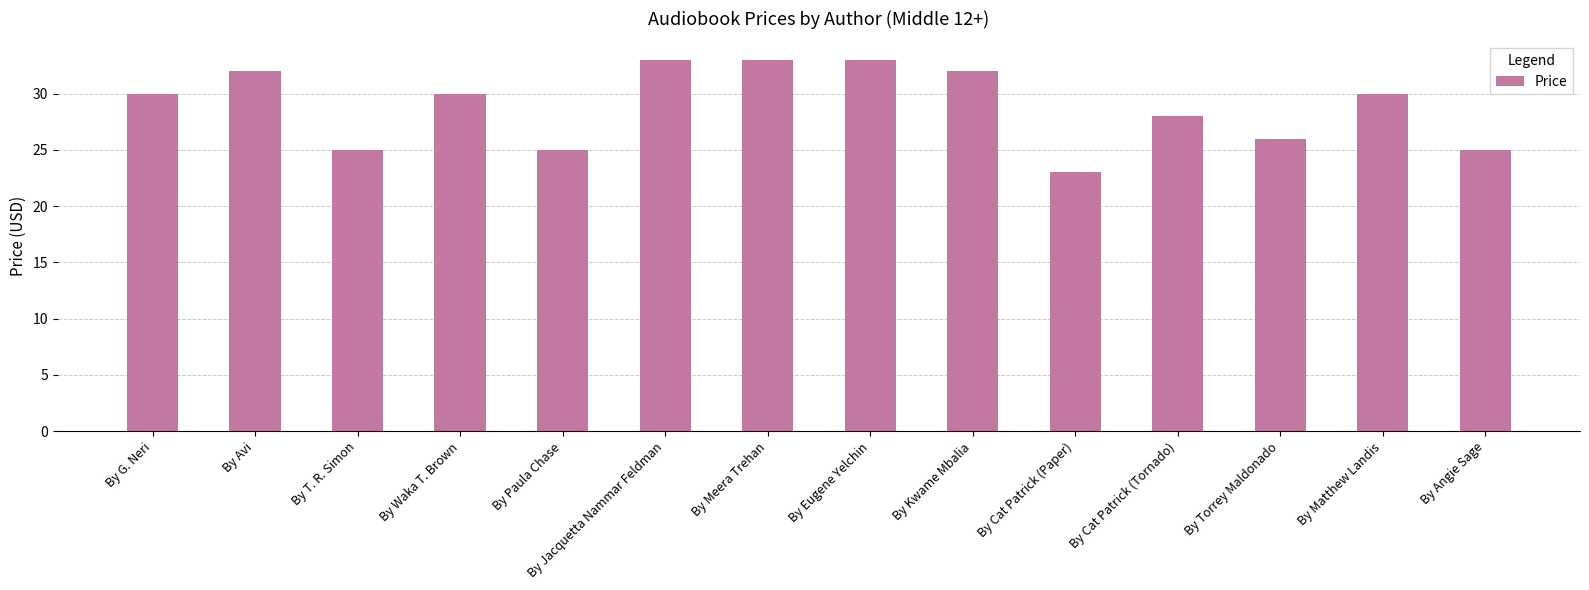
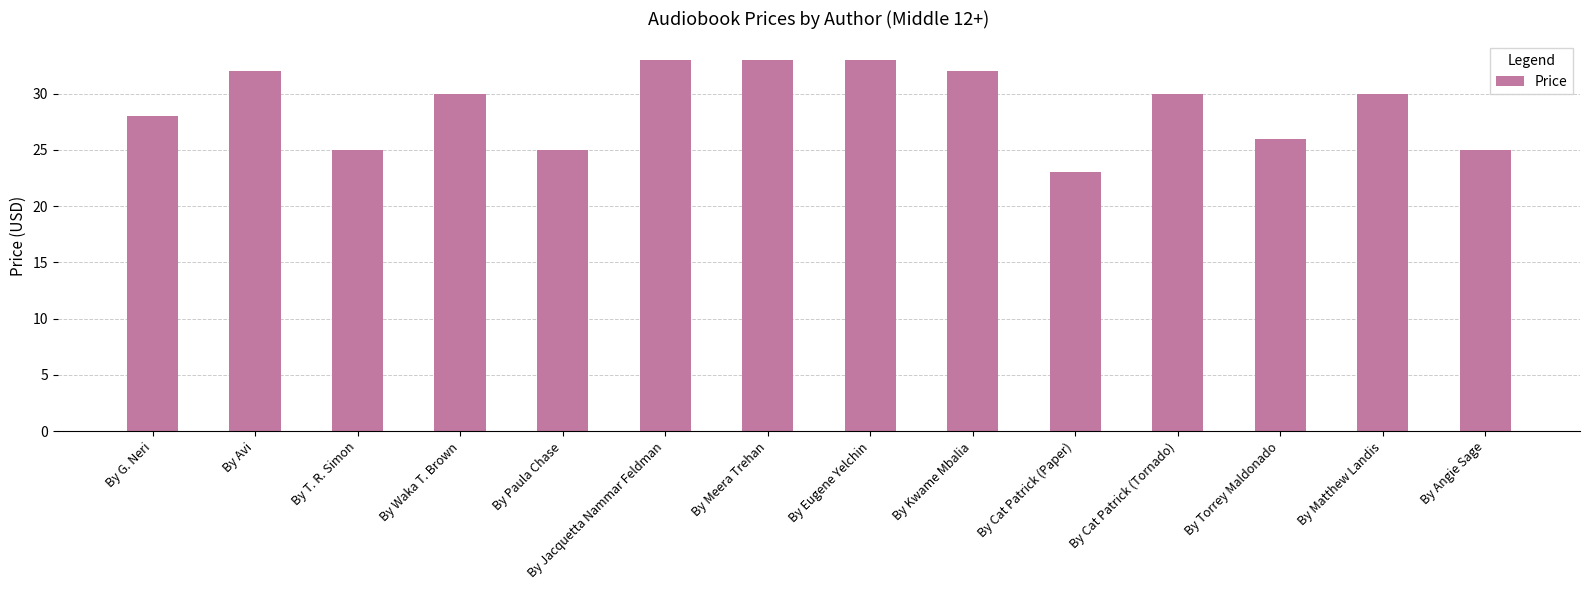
By G. Neri: 30 -> 28
By Cat Patrick (Tornado): 28 -> 30
